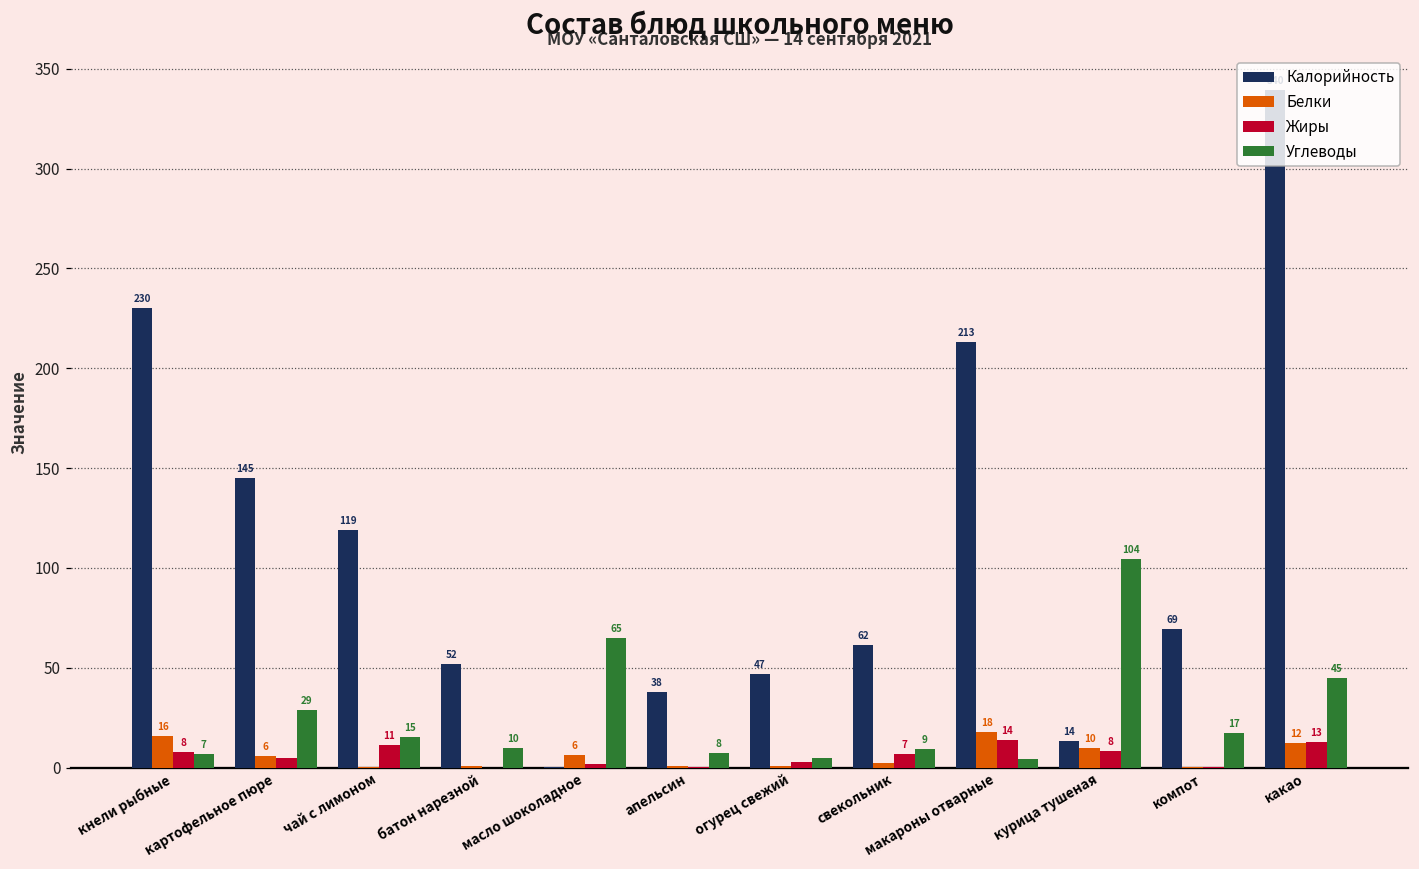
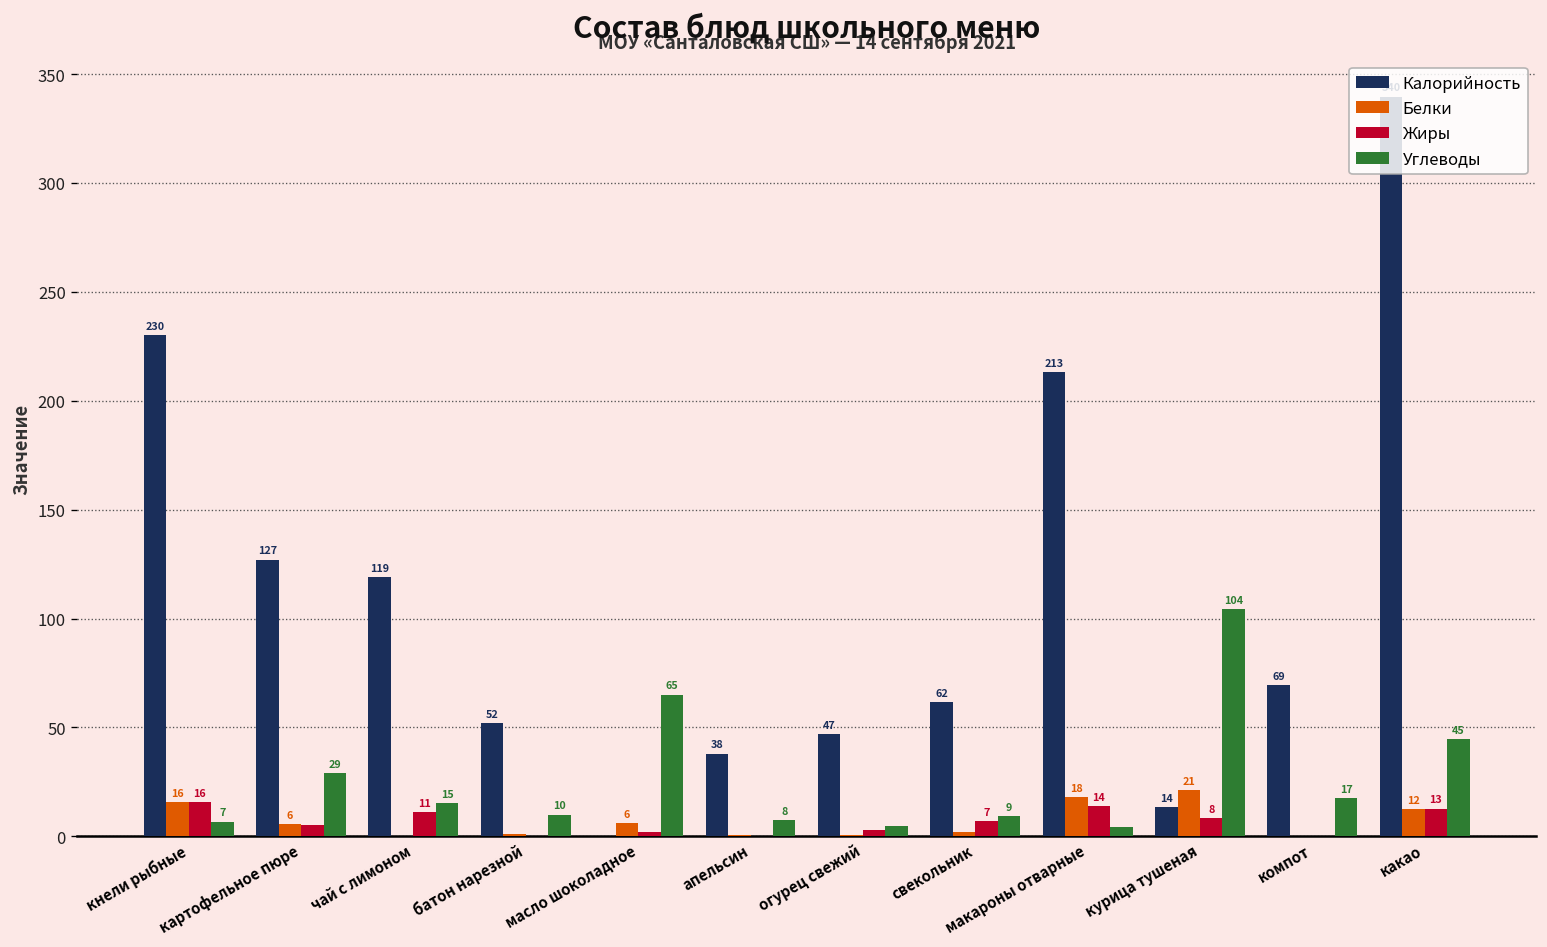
Жиры, кнели рыбные: 8 -> 16
Калорийность, картофельное пюре: 145 -> 127
Белки, курица тушеная: 10 -> 21
